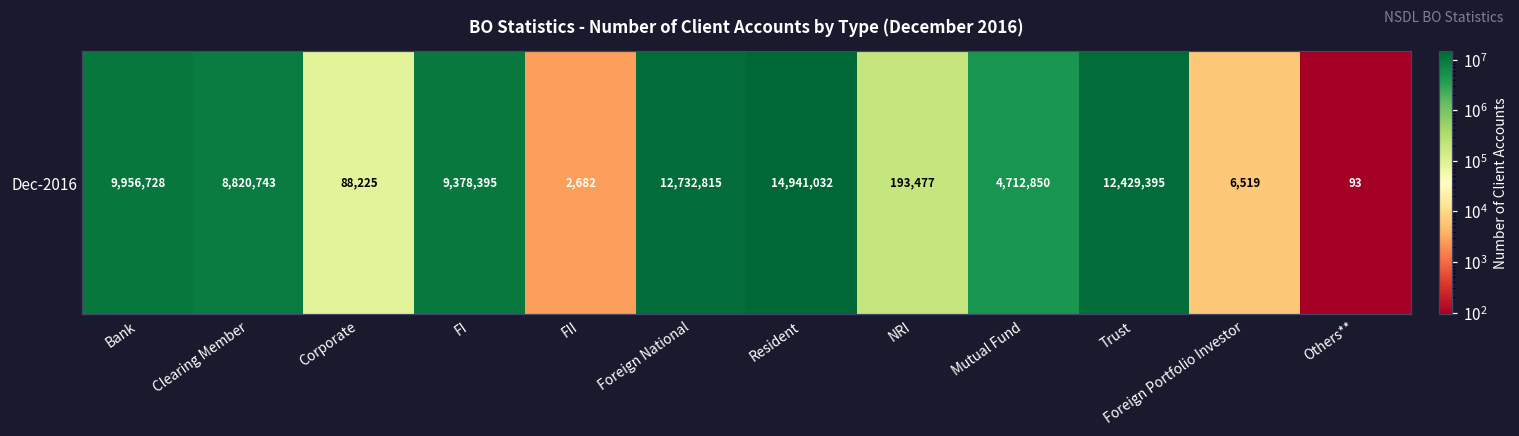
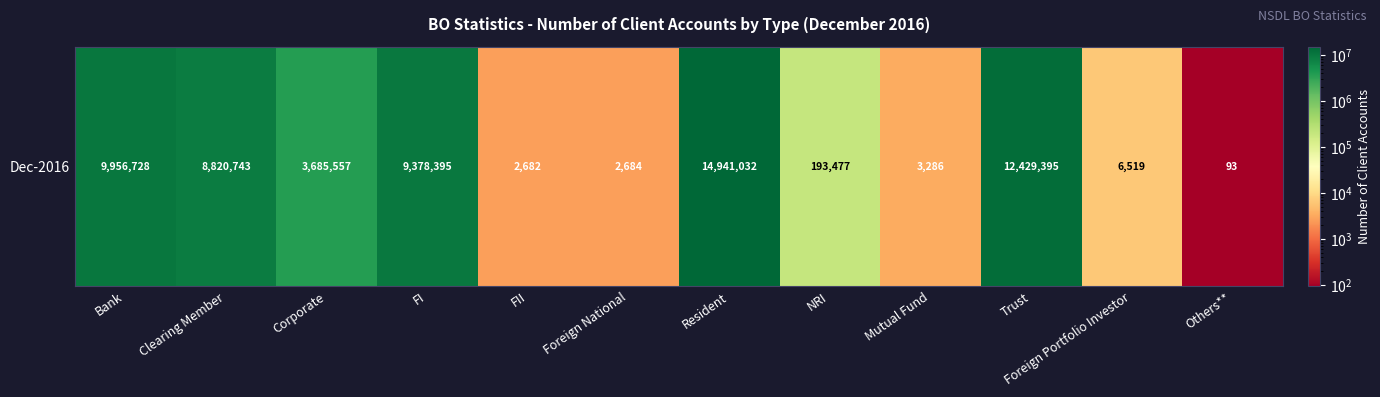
Dec-2016, Corporate: 88,225 -> 3,685,557
Dec-2016, Foreign National: 12,732,815 -> 2,684
Dec-2016, Mutual Fund: 4,712,850 -> 3,286
